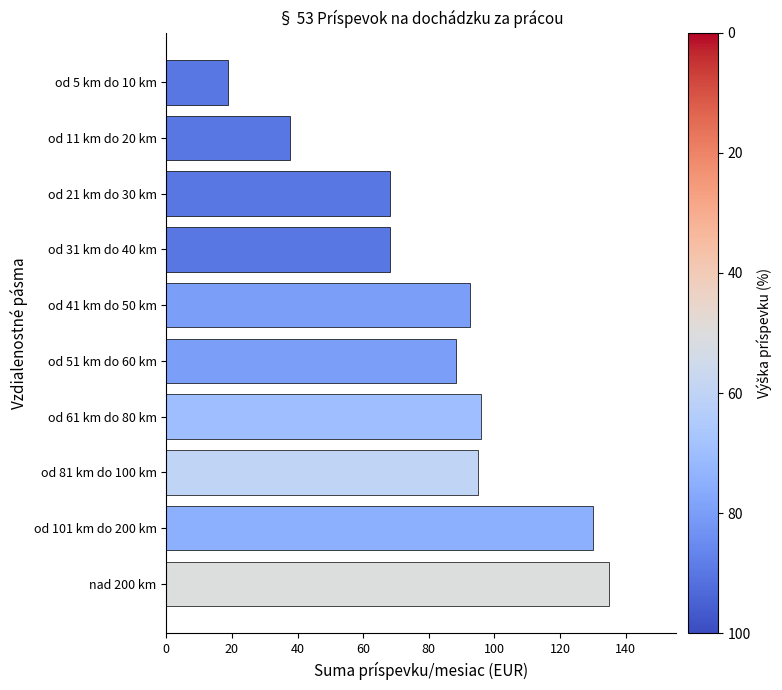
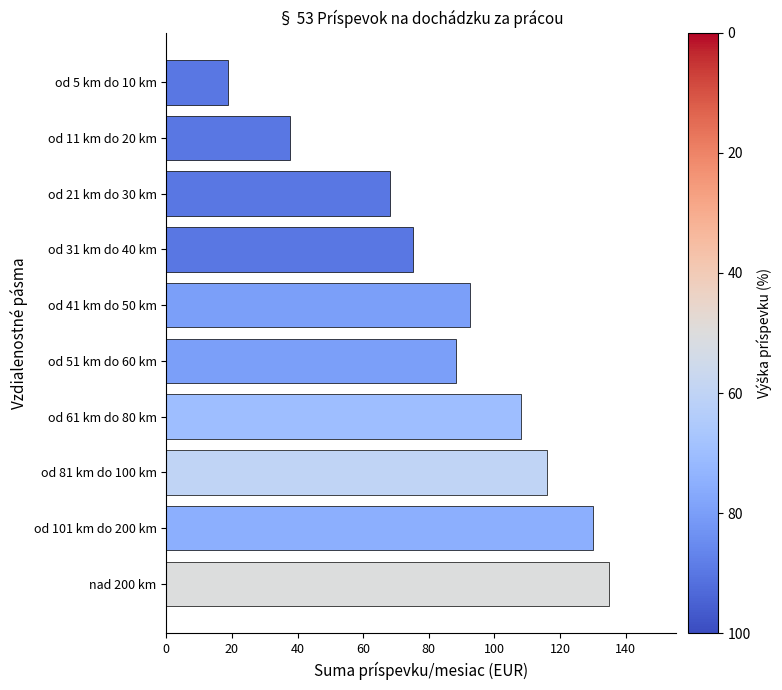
od 31 km do 40 km: 68 -> 75
od 61 km do 80 km: 96 -> 108
od 81 km do 100 km: 95 -> 116
